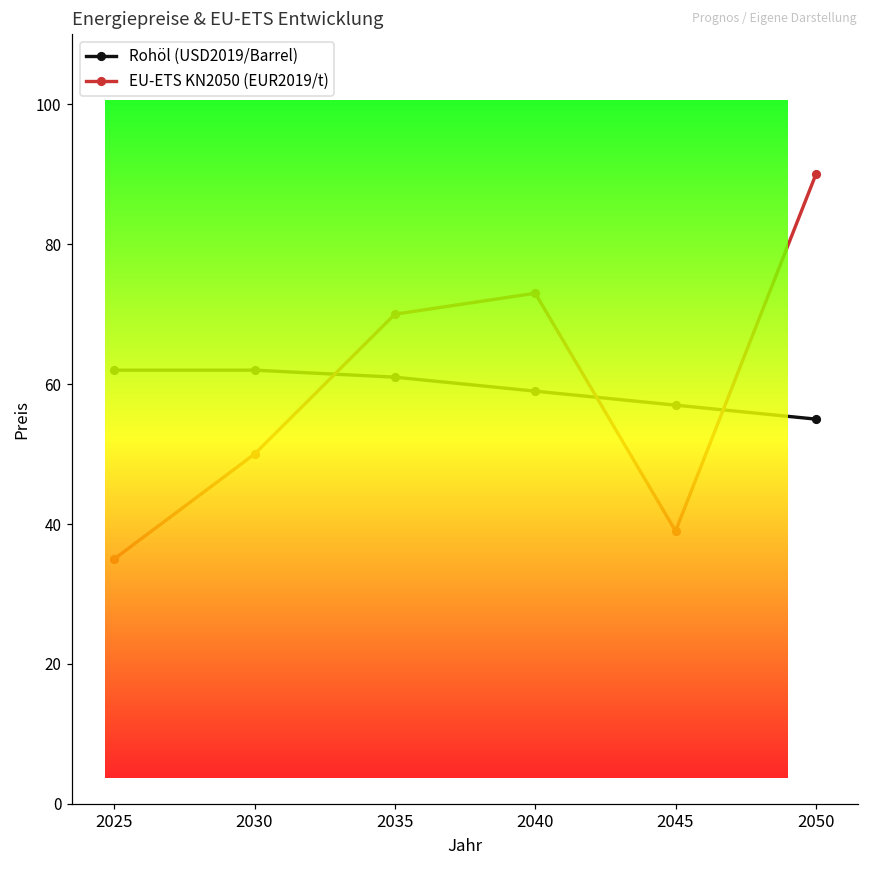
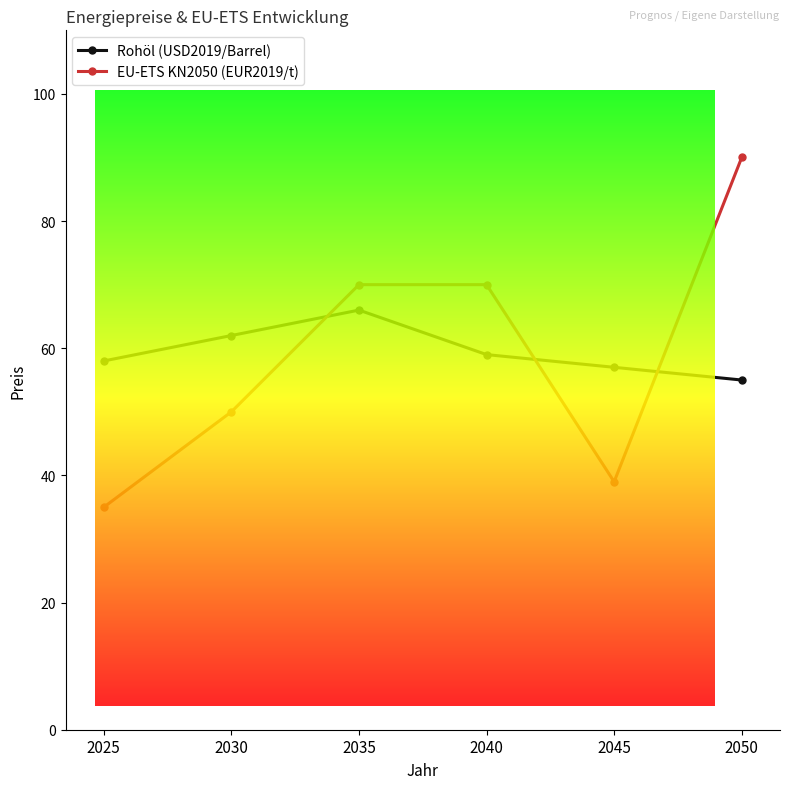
Rohöl (USD2019/Barrel), 2025: 62 -> 58
Rohöl (USD2019/Barrel), 2035: 61 -> 66
EU-ETS KN2050 (EUR2019/t), 2040: 73 -> 70
